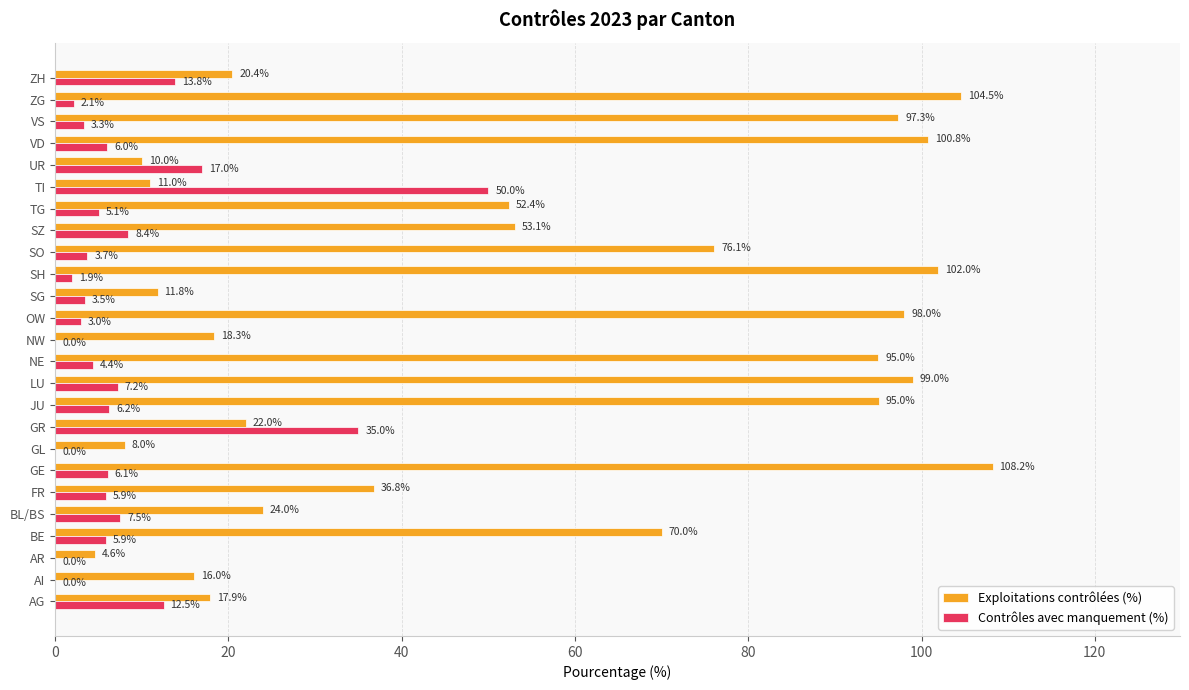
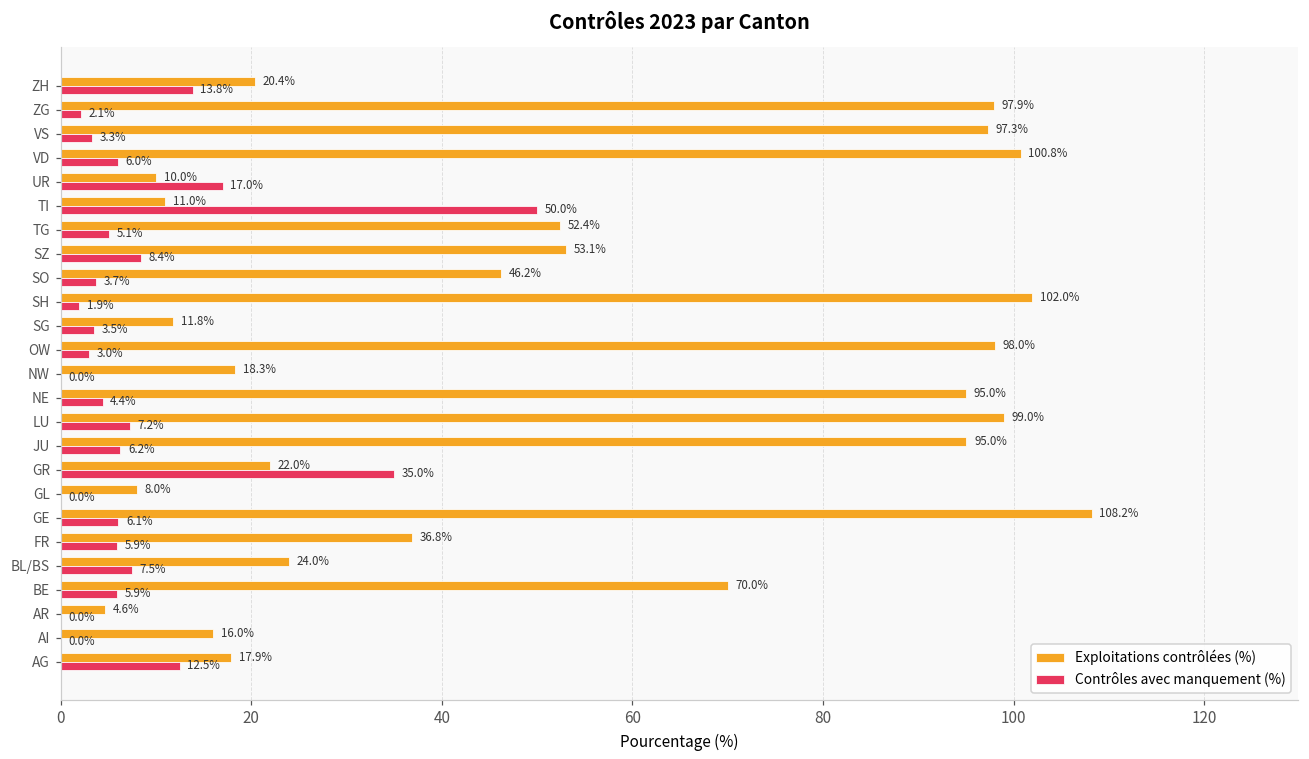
Exploitations contrôlées (%), ZG: 104.5% -> 97.9%
Exploitations contrôlées (%), SO: 76.1% -> 46.2%
